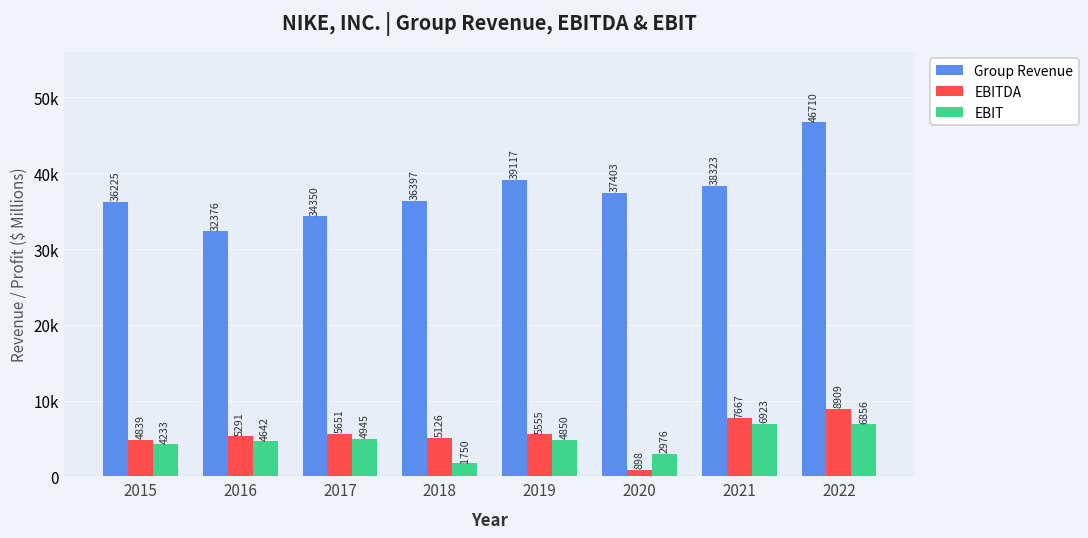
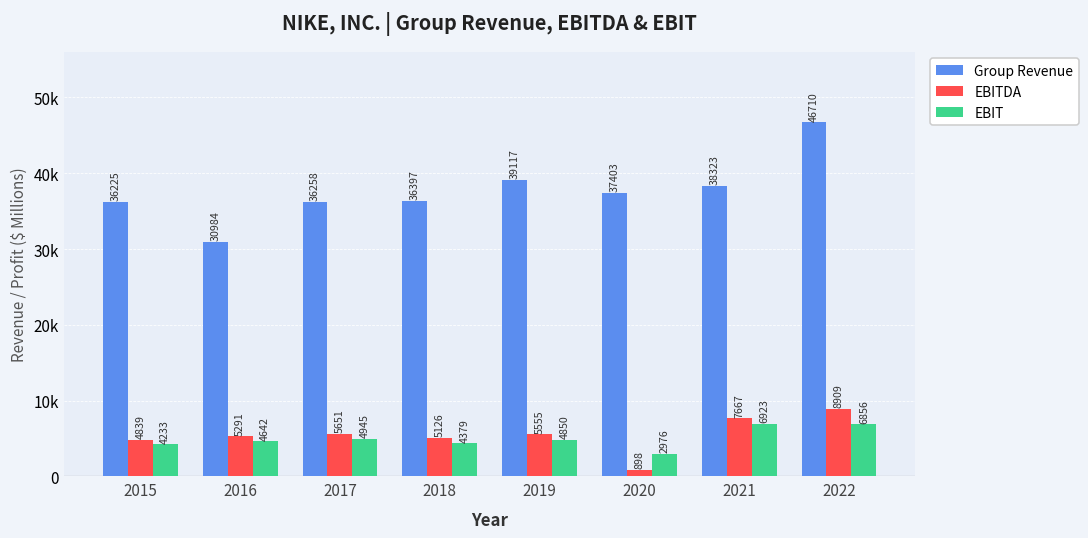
Group Revenue, 2016: 32376 -> 30984
Group Revenue, 2017: 34350 -> 36258
EBIT, 2018: 1750 -> 4379
